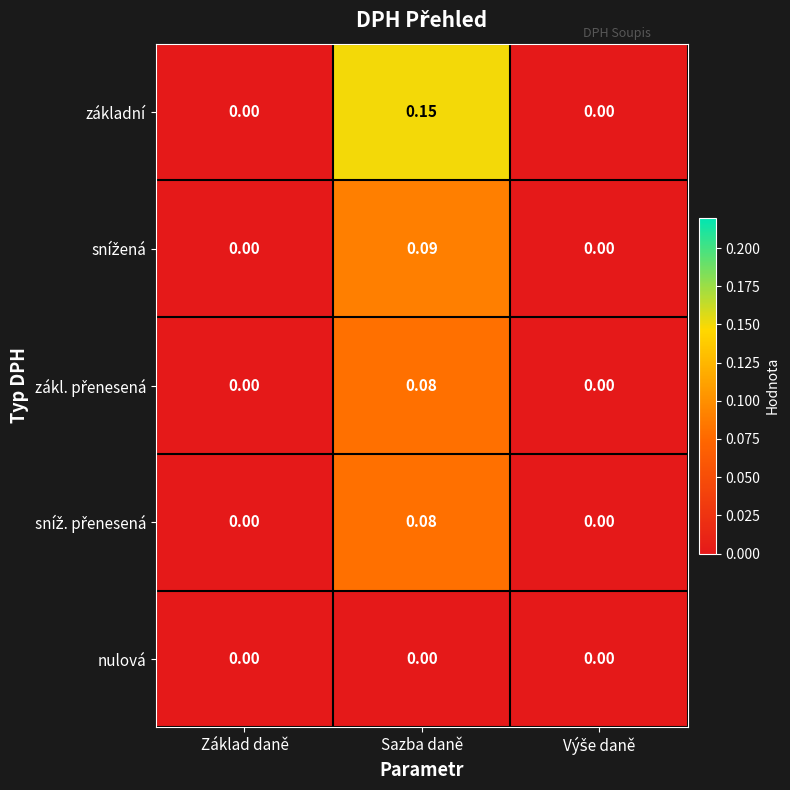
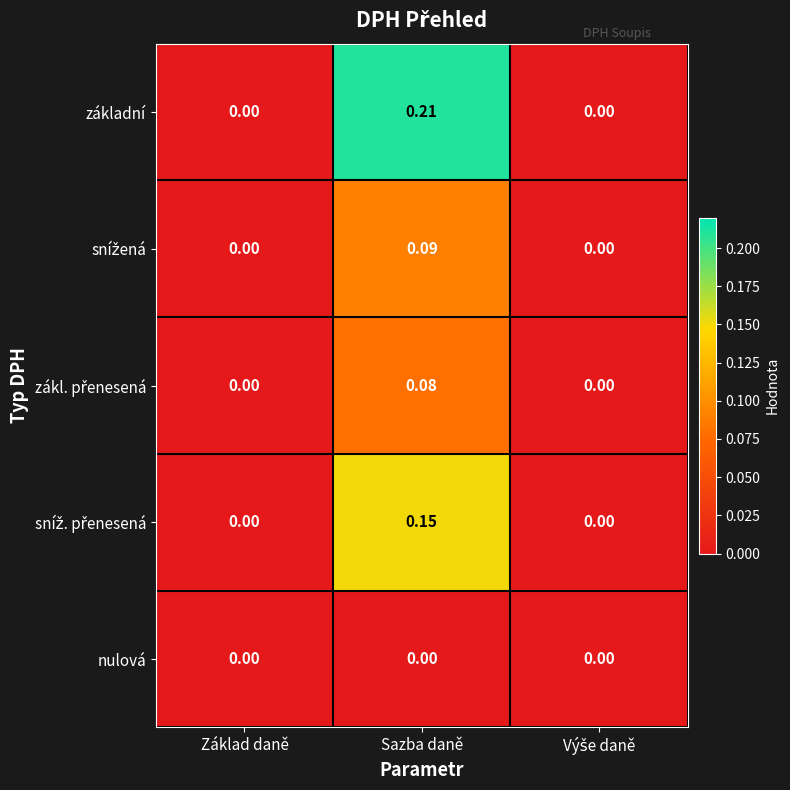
základní, Sazba daně: 0.15 -> 0.21
sníž. přenesená, Sazba daně: 0.08 -> 0.15
